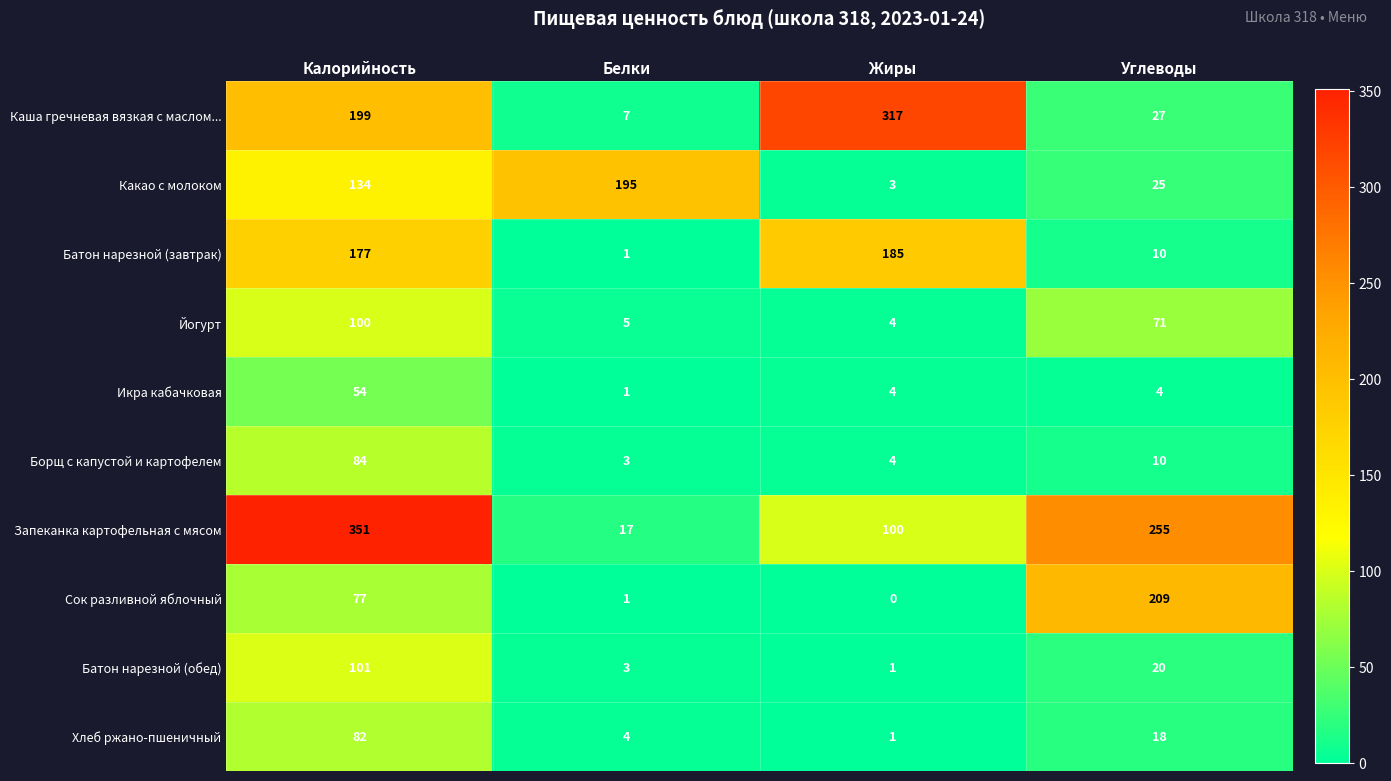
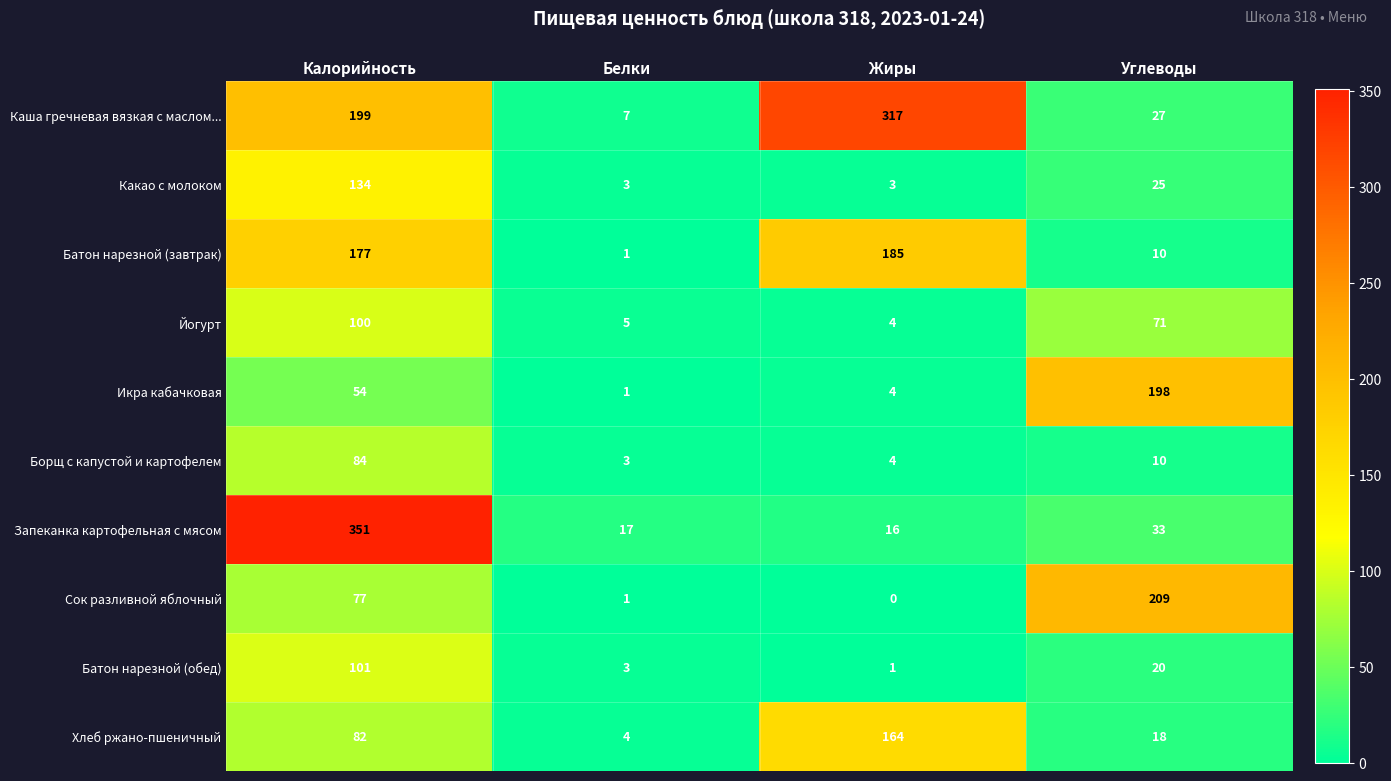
Какао с молоком, Белки: 195 -> 3
Икра кабачковая, Углеводы: 4 -> 198
Запеканка картофельная с мясом, Жиры: 100 -> 16
Запеканка картофельная с мясом, Углеводы: 255 -> 33
Хлеб ржано-пшеничный, Жиры: 1 -> 164
